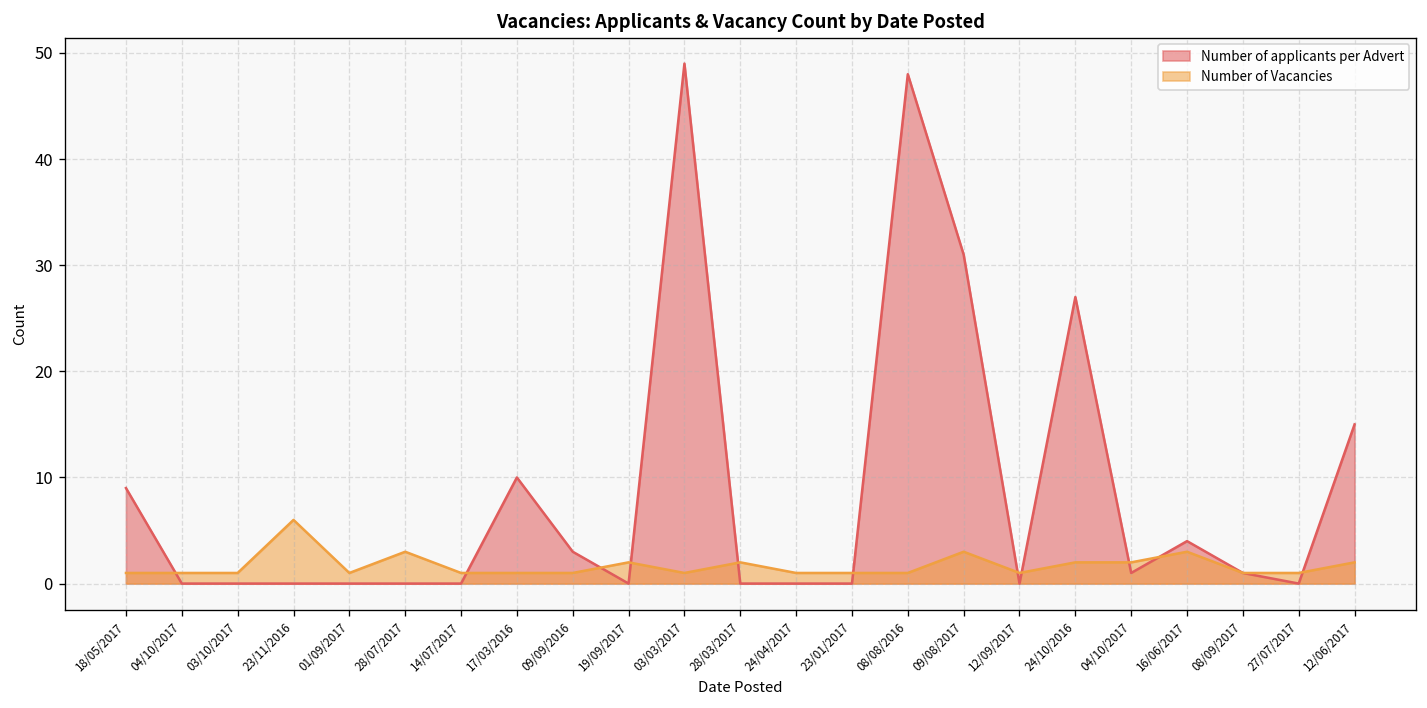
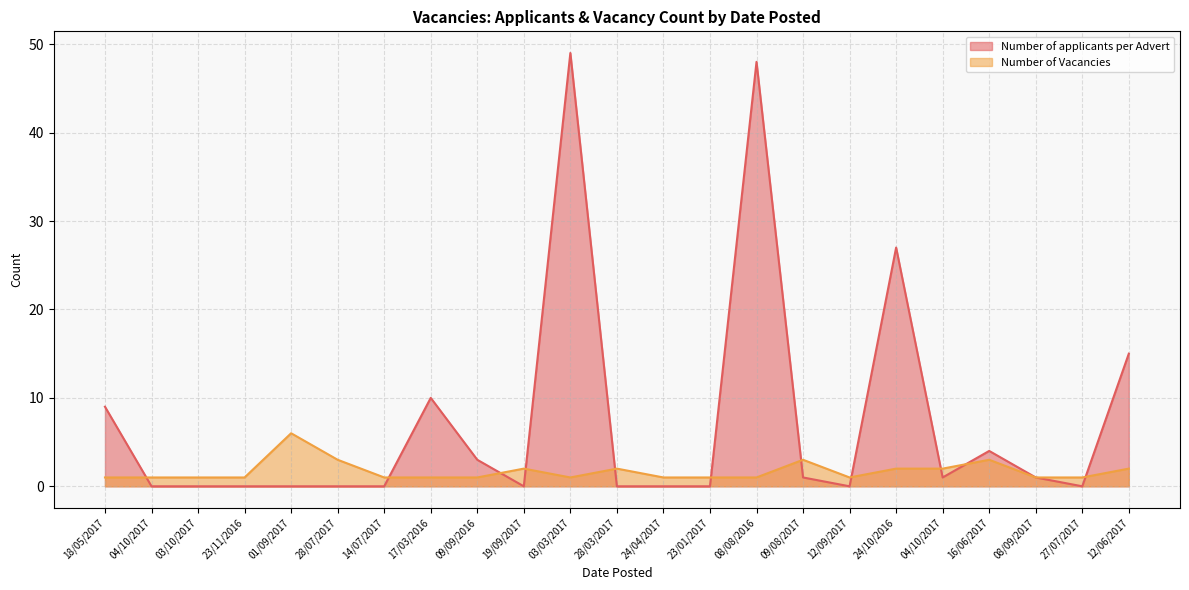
Number of Vacancies, 23/11/2016: 6 -> 1
Number of Vacancies, 01/09/2017: 1 -> 6
Number of applicants per Advert, 09/08/2017: 31 -> 1
